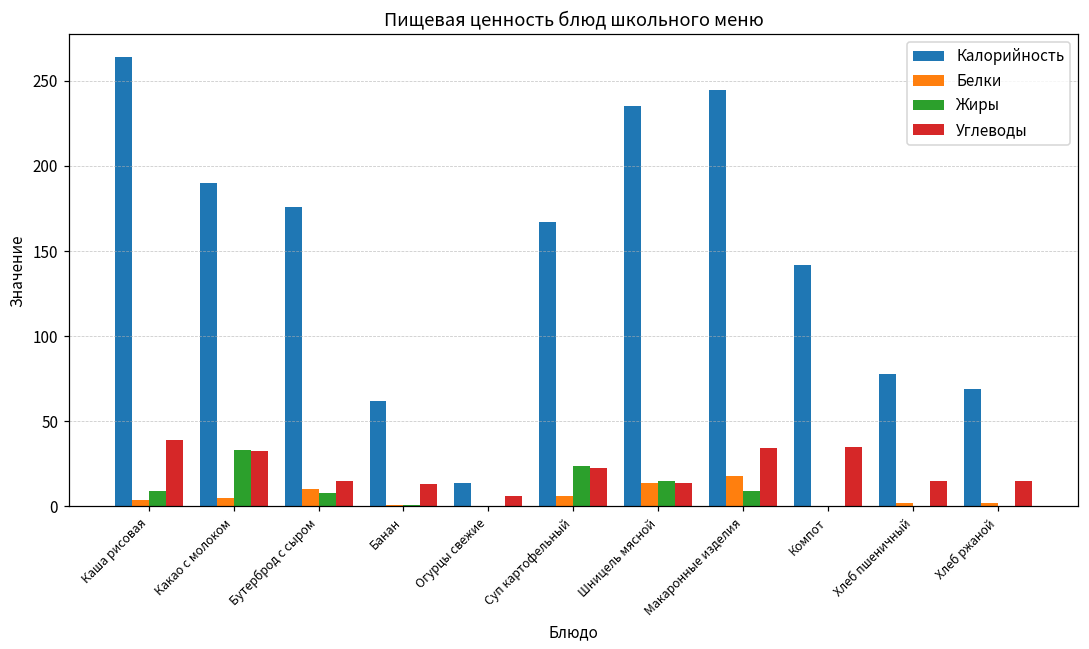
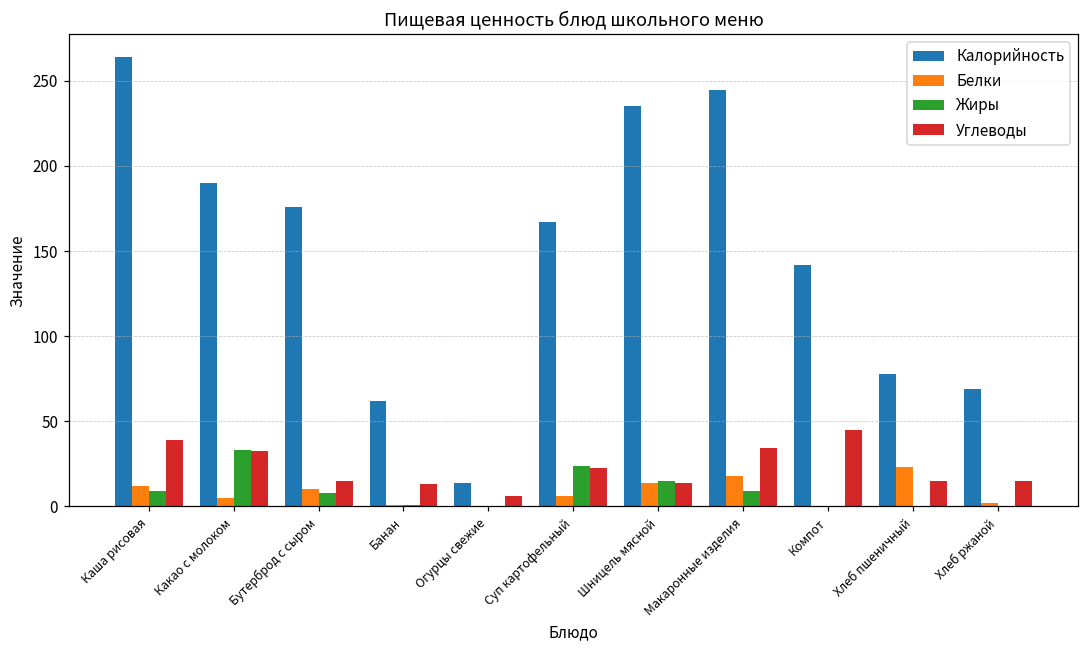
Белки, Каша рисовая: 4 -> 12
Углеводы, Компот: 35 -> 45
Белки, Хлеб пшеничный: 2 -> 23
